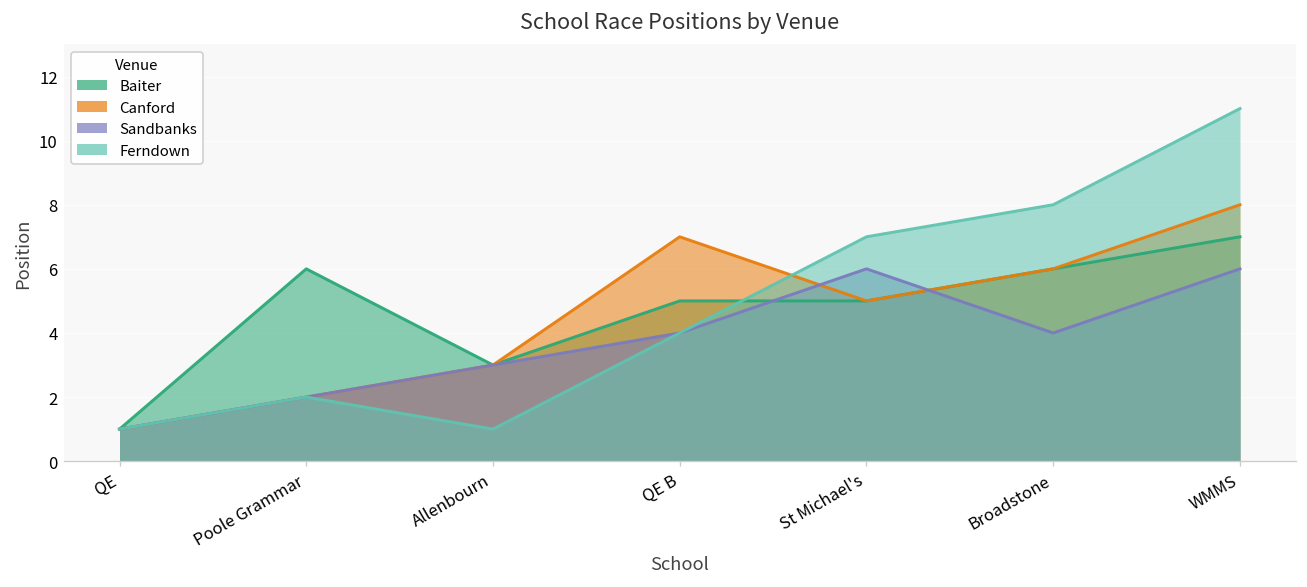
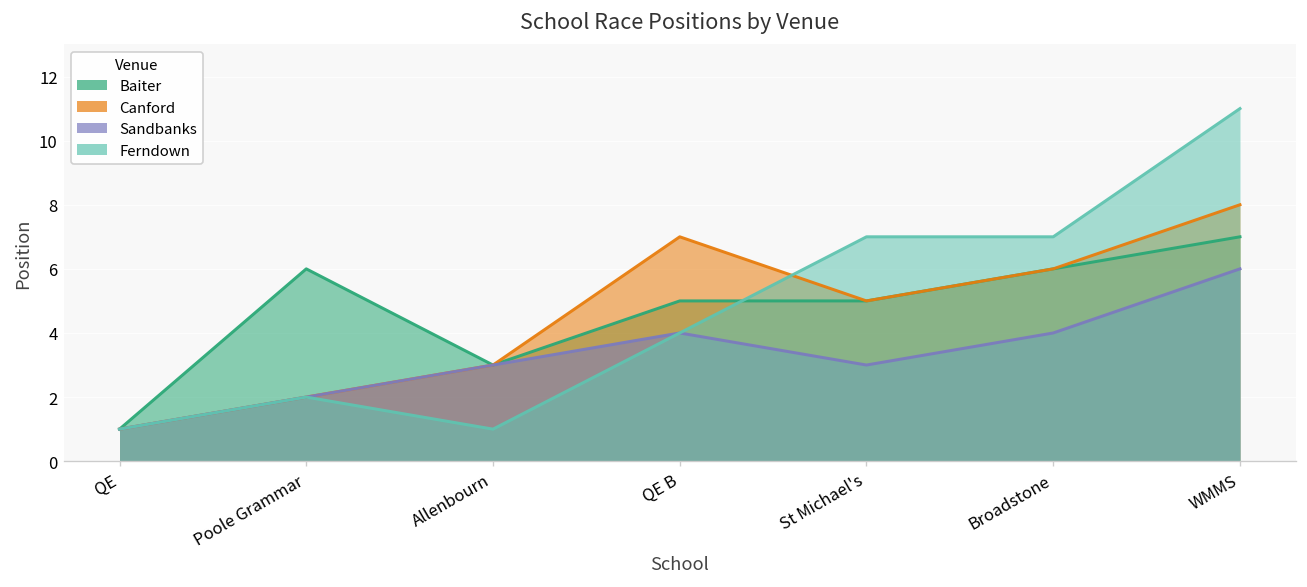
Sandbanks, St Michael's: 6 -> 3
Ferndown, Broadstone: 8 -> 7
